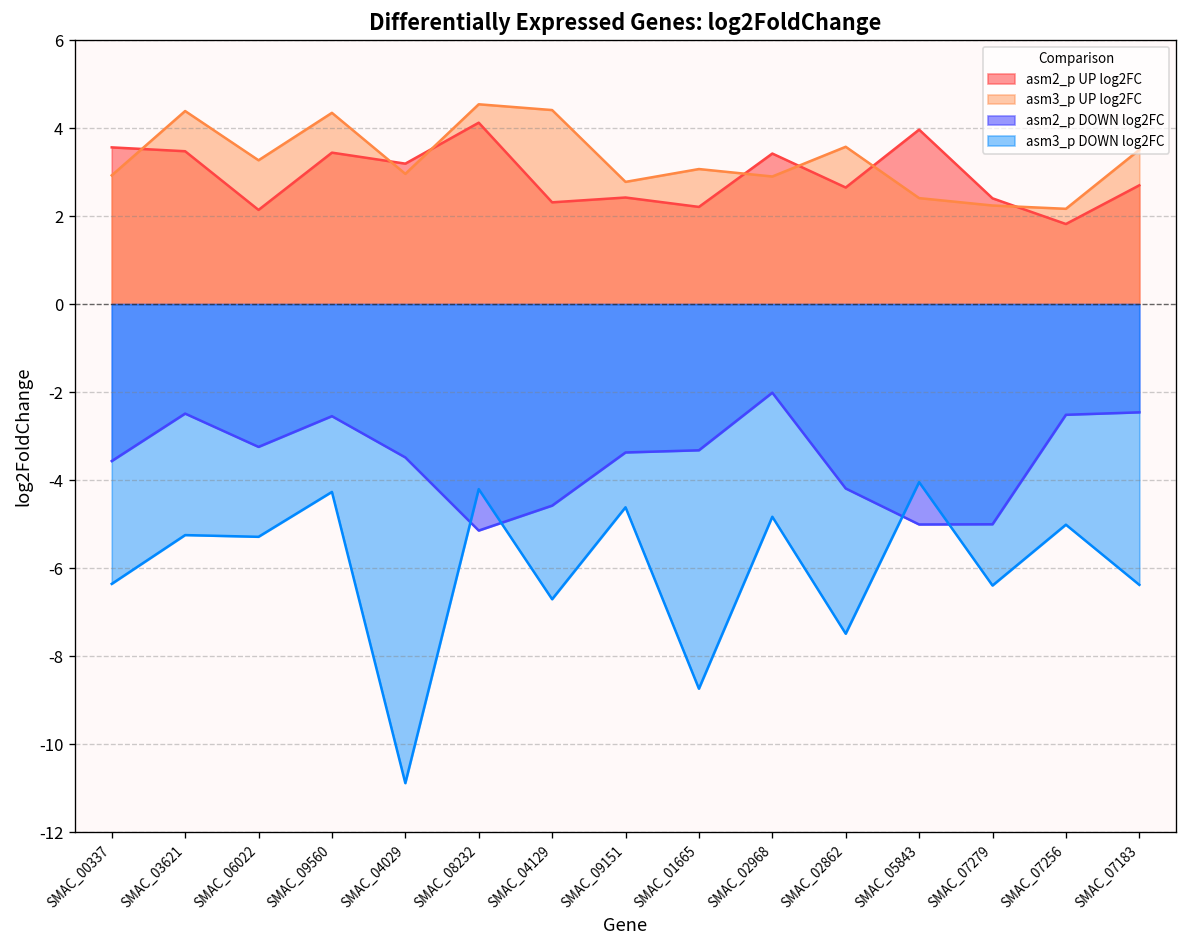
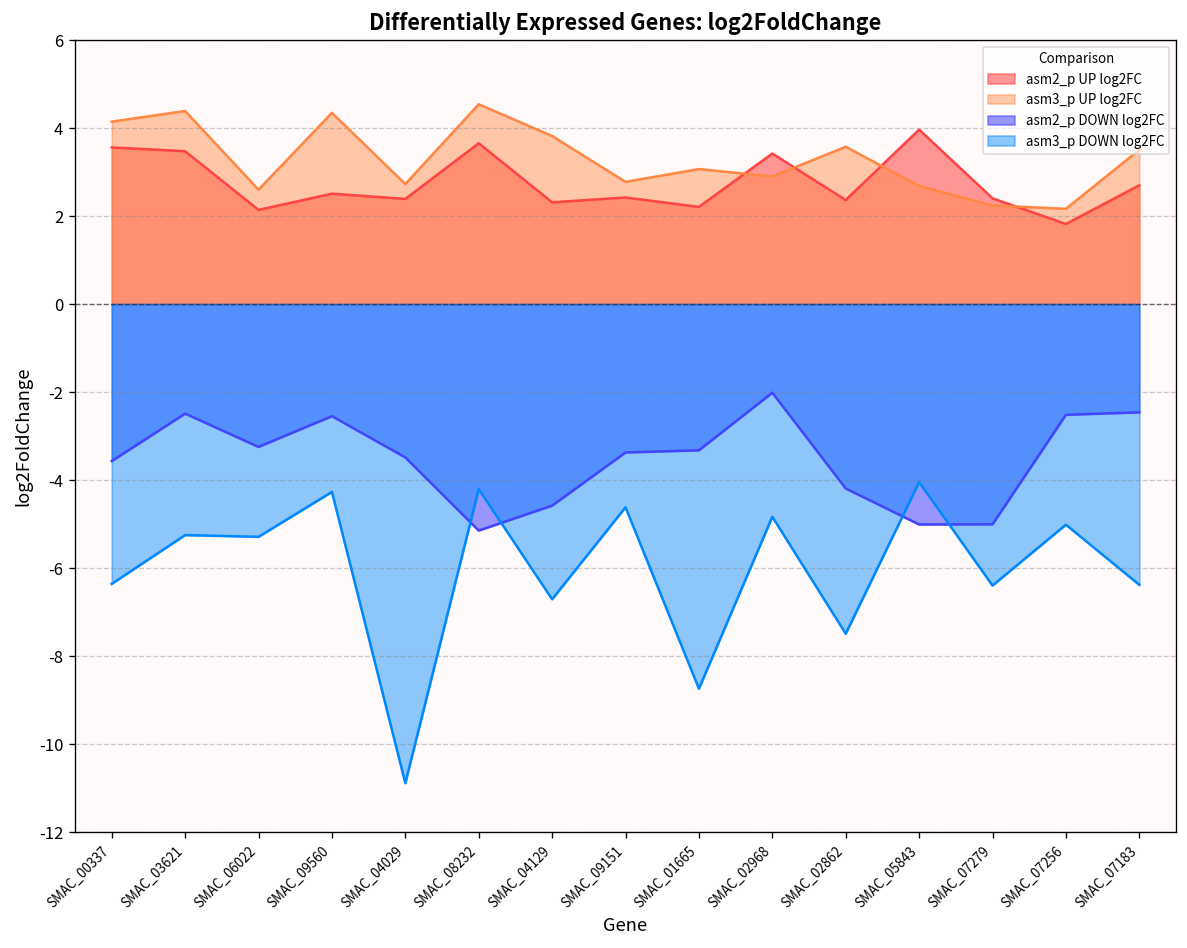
asm3_p UP log2FC, SMAC_00337: 2.9 -> 4.1
asm3_p UP log2FC, SMAC_06022: 3.3 -> 2.6
asm2_p UP log2FC, SMAC_09560: 3.4 -> 2.5
asm2_p UP log2FC, SMAC_04029: 3.2 -> 2.4
asm3_p UP log2FC, SMAC_04029: 3.0 -> 2.7
asm2_p UP log2FC, SMAC_08232: 4.1 -> 3.7
asm3_p UP log2FC, SMAC_04129: 4.4 -> 3.8
asm2_p UP log2FC, SMAC_02862: 2.6 -> 2.4
asm3_p UP log2FC, SMAC_05843: 2.4 -> 2.7
